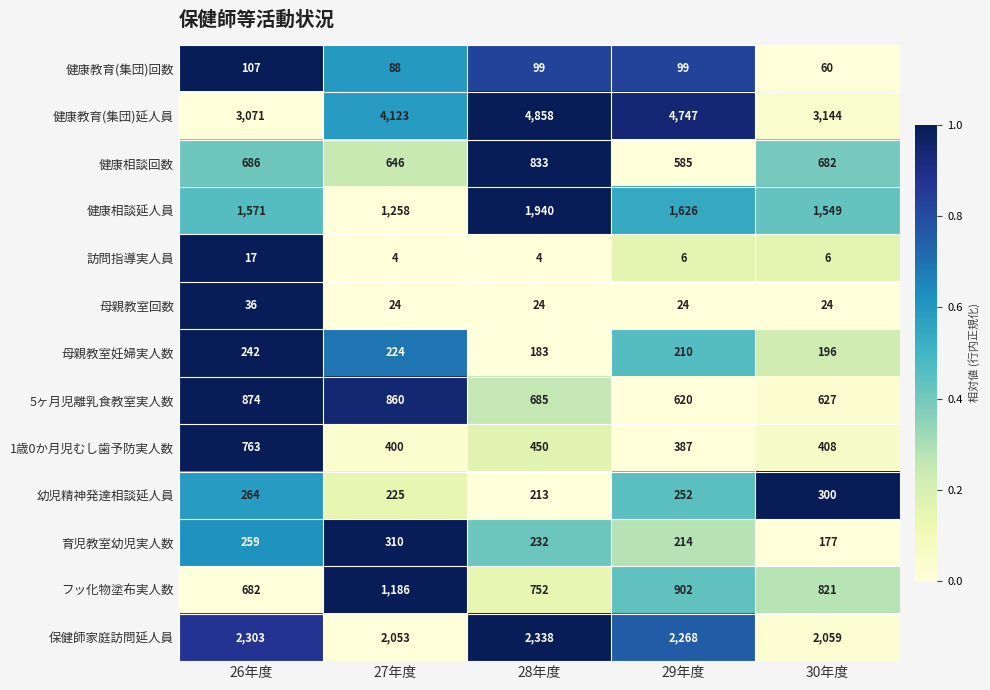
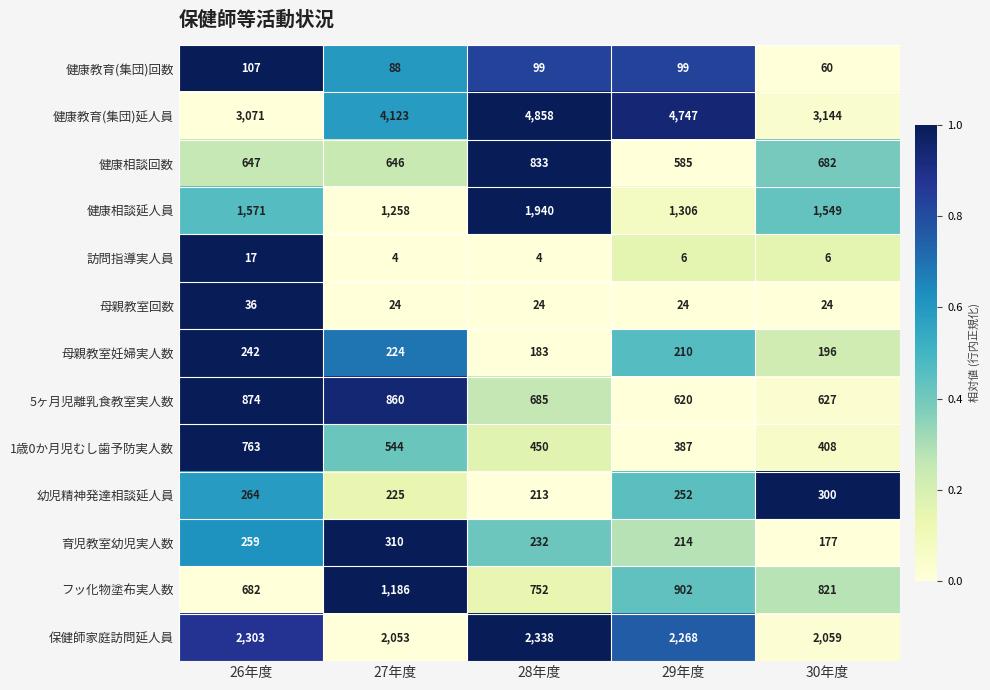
健康相談回数, 26年度: 686 -> 647
健康相談延人員, 29年度: 1,626 -> 1,306
1歳0か月児むし歯予防実人数, 27年度: 400 -> 544
